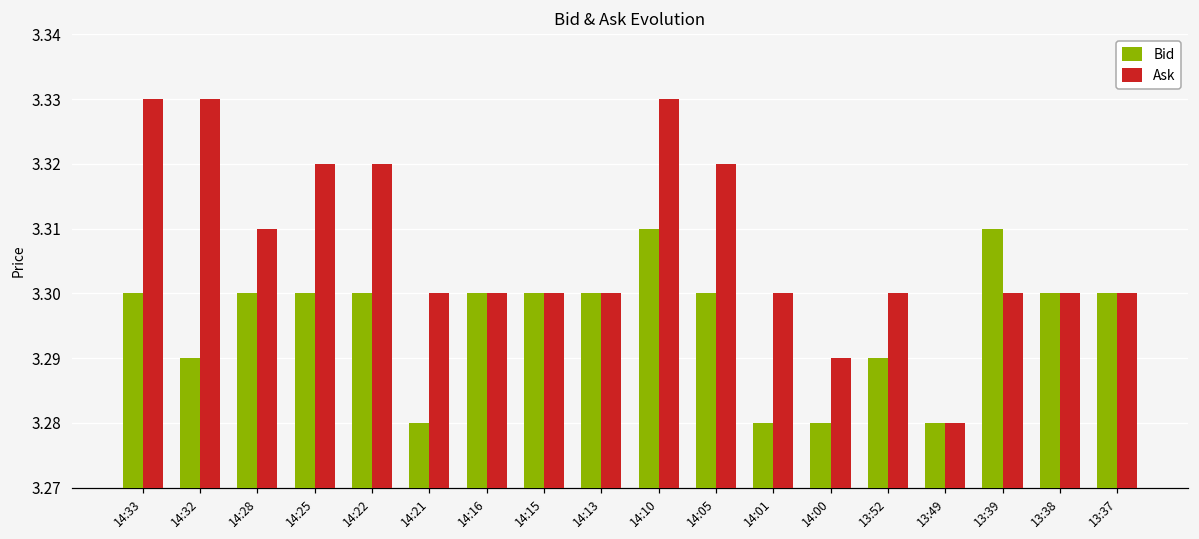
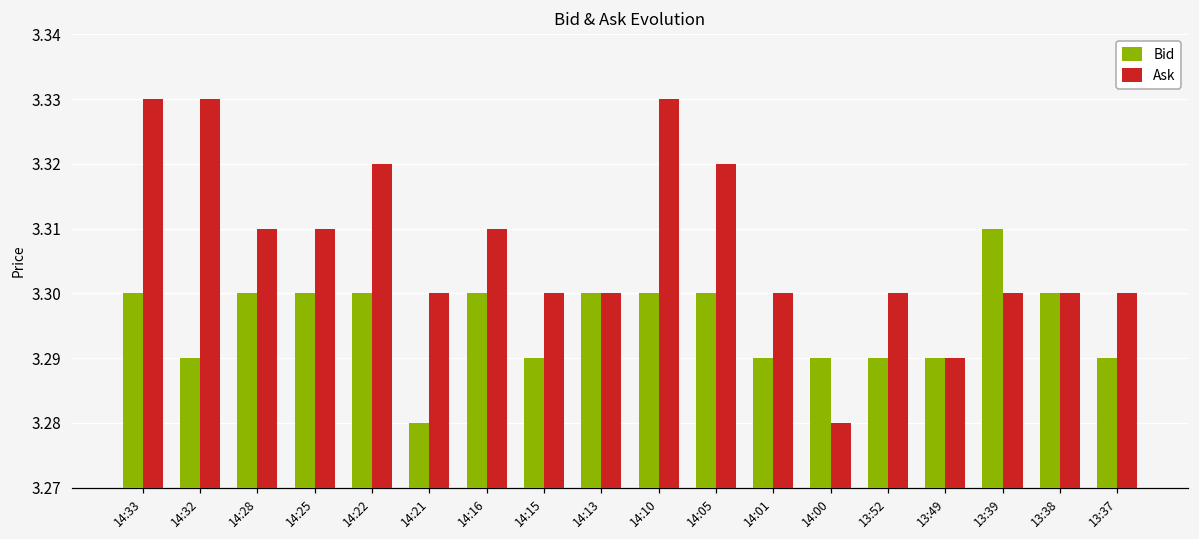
Ask, 14:25: 3.32 -> 3.31
Ask, 14:16: 3.30 -> 3.31
Bid, 14:15: 3.30 -> 3.29
Bid, 14:10: 3.31 -> 3.30
Bid, 14:01: 3.28 -> 3.29
Bid, 14:00: 3.28 -> 3.29
Ask, 14:00: 3.29 -> 3.28
Bid, 13:49: 3.28 -> 3.29
Ask, 13:49: 3.28 -> 3.29
Bid, 13:37: 3.30 -> 3.29
